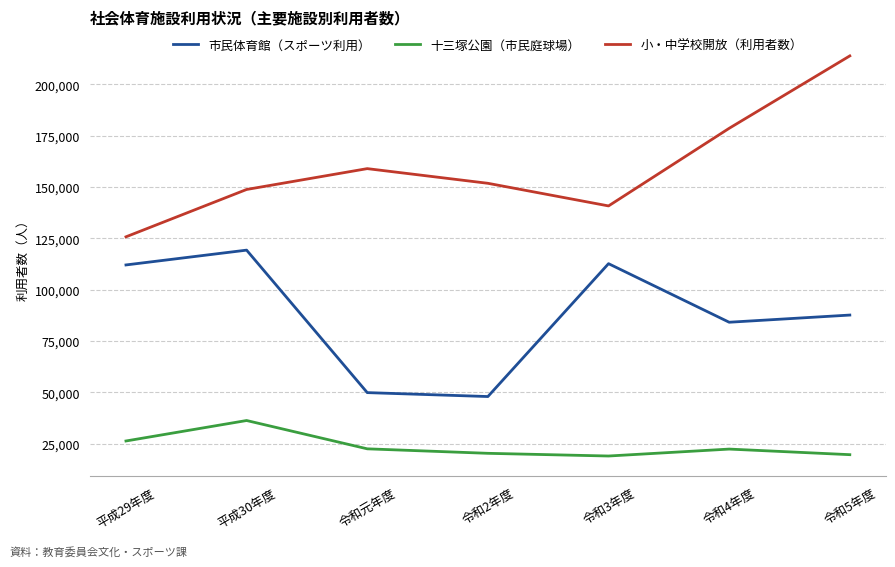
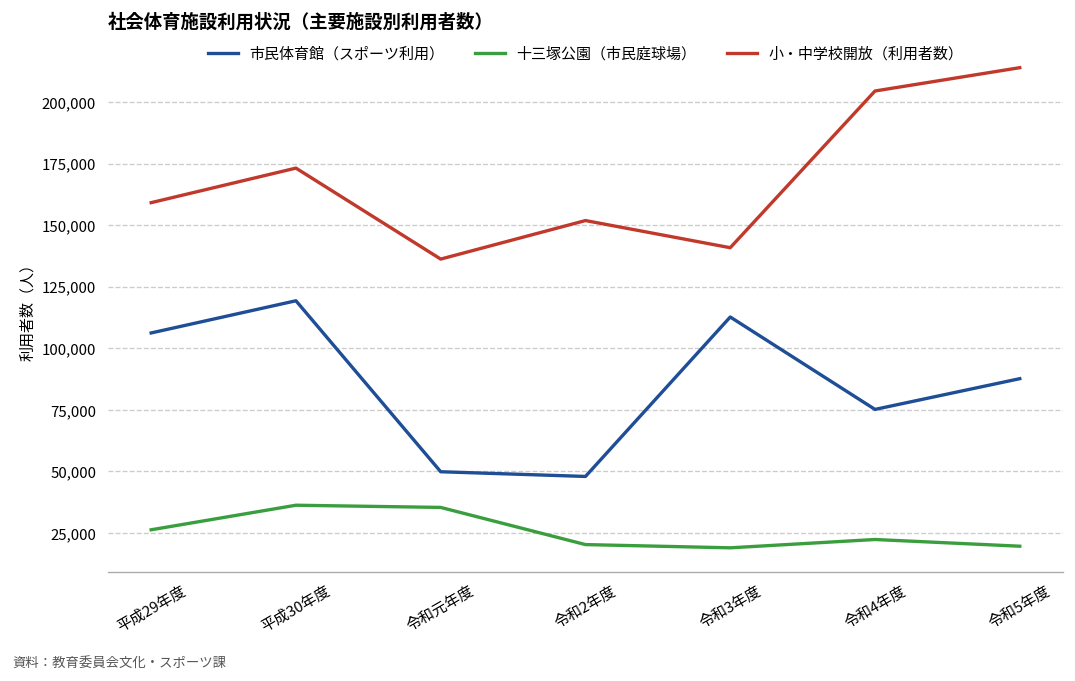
市民体育館（スポーツ利用）, 平成29年度: 112,000 -> 106,000
小・中学校開放（利用者数）, 平成29年度: 126,000 -> 159,000
小・中学校開放（利用者数）, 平成30年度: 149,000 -> 173,000
十三塚公園（市民庭球場）, 令和元年度: 22,000 -> 35,000
小・中学校開放（利用者数）, 令和元年度: 159,000 -> 136,000
市民体育館（スポーツ利用）, 令和4年度: 84,000 -> 75,000
小・中学校開放（利用者数）, 令和4年度: 179,000 -> 204,000
